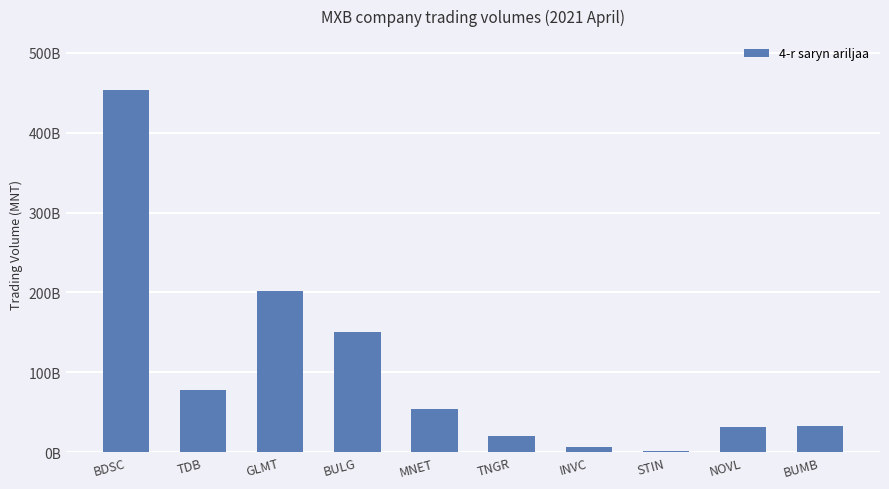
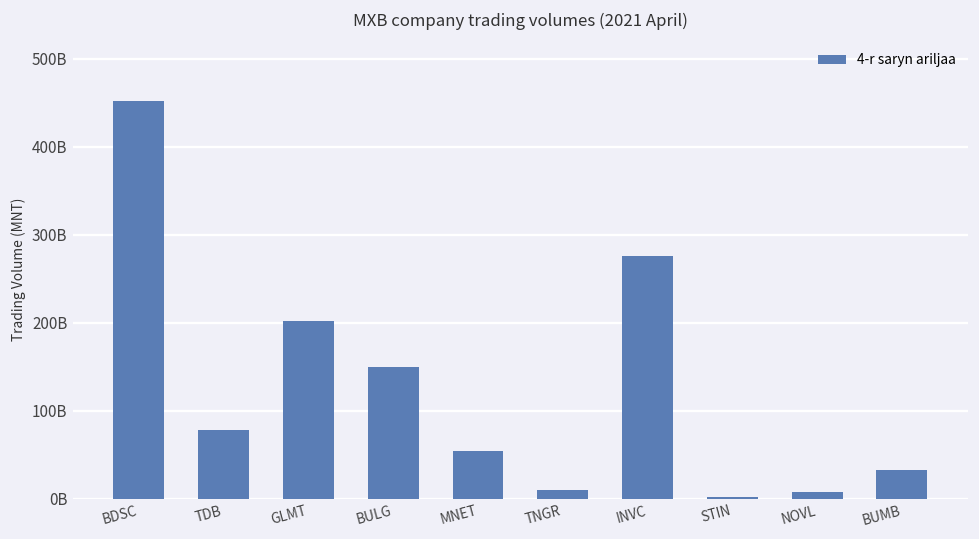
TNGR: 20000000000 -> 10000000000
INVC: 10000000000 -> 280000000000
NOVL: 30000000000 -> 10000000000
